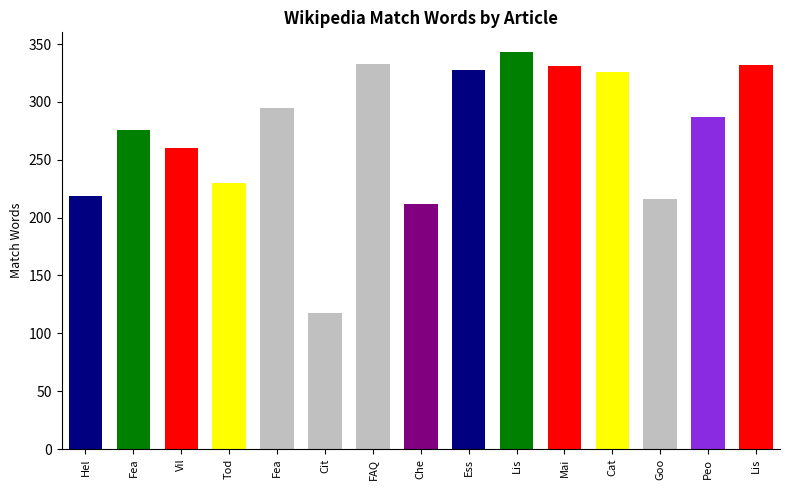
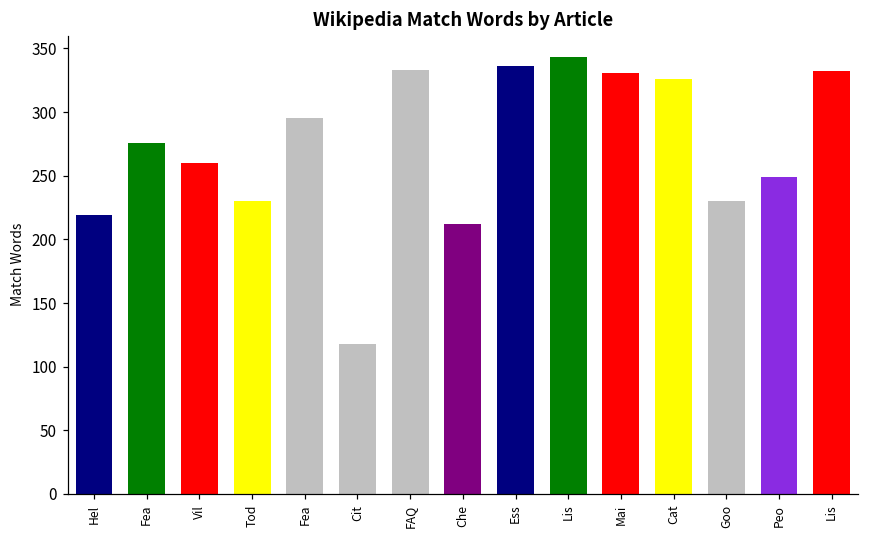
Ess: 328 -> 336
Goo: 216 -> 230
Peo: 287 -> 249
